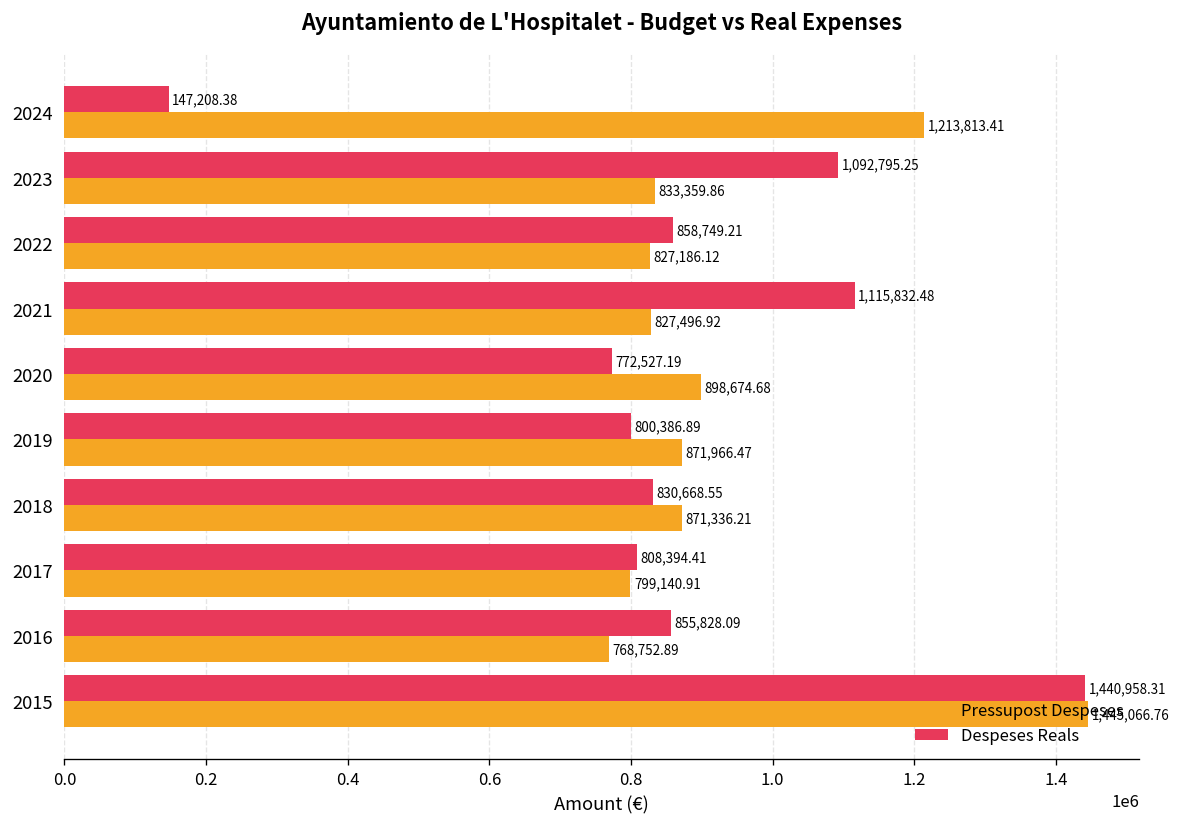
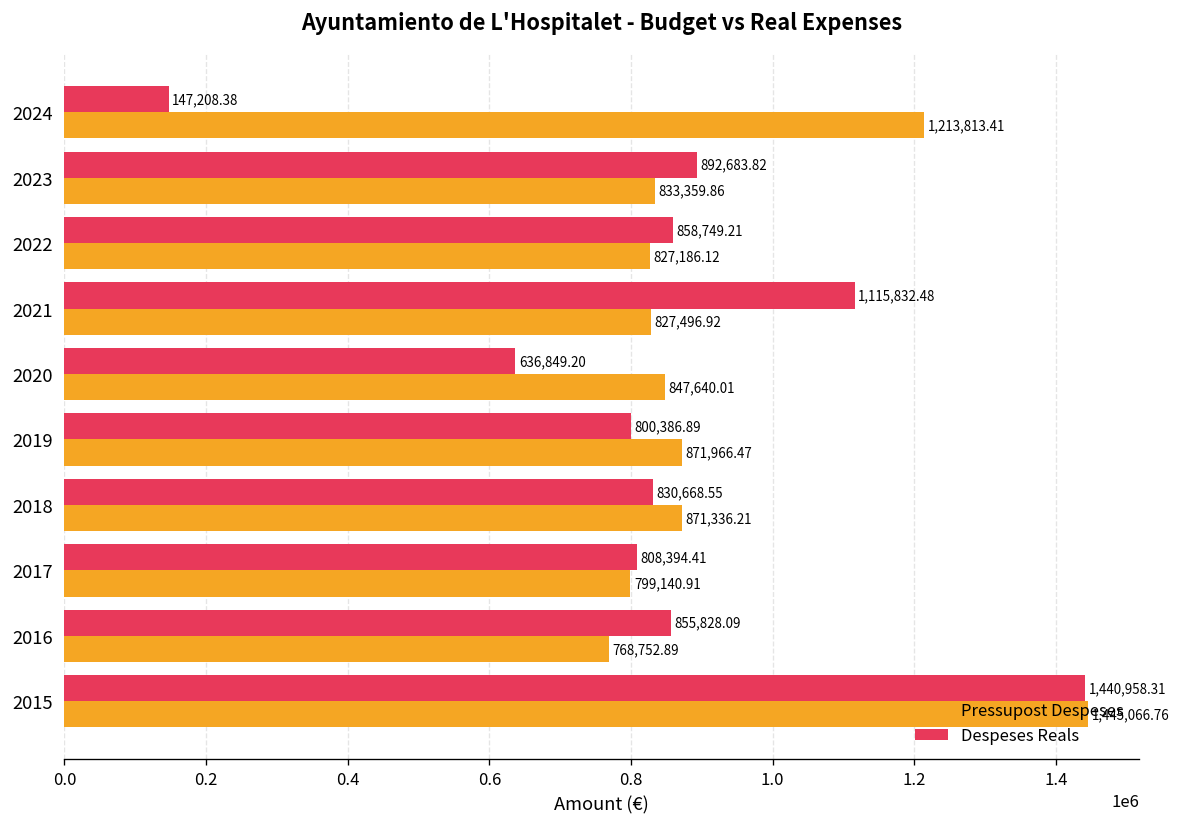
Despeses Reals, 2023: 1,092,795.25 -> 892,683.82
Despeses Reals, 2020: 772,527.19 -> 636,849.20
Pressupost Despeses, 2020: 898,674.68 -> 847,640.01
